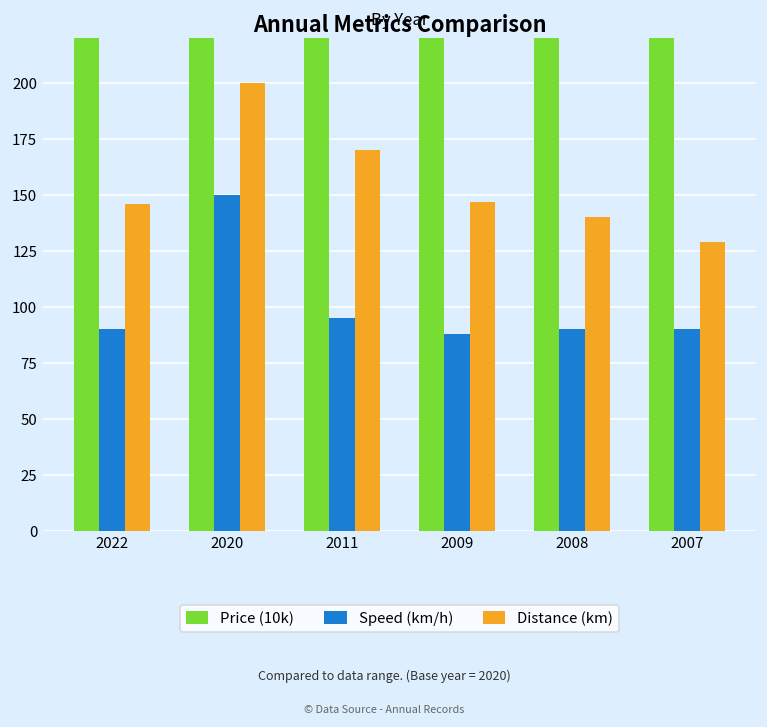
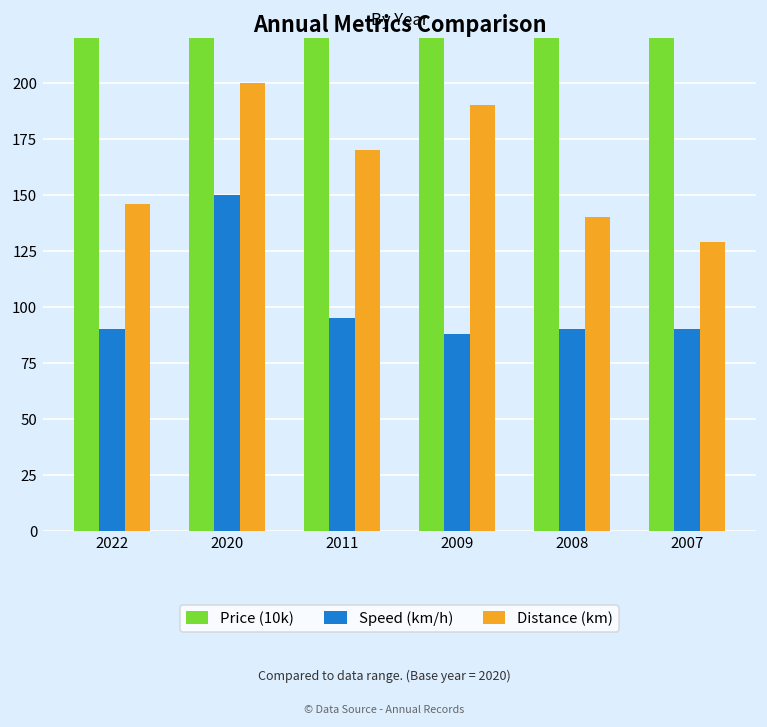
Distance (km), 2009: 147 -> 190
